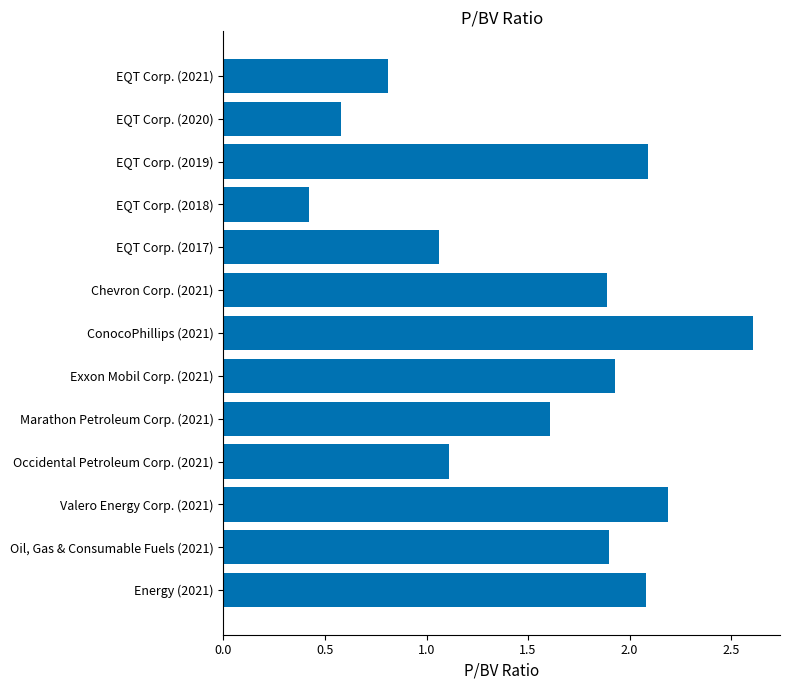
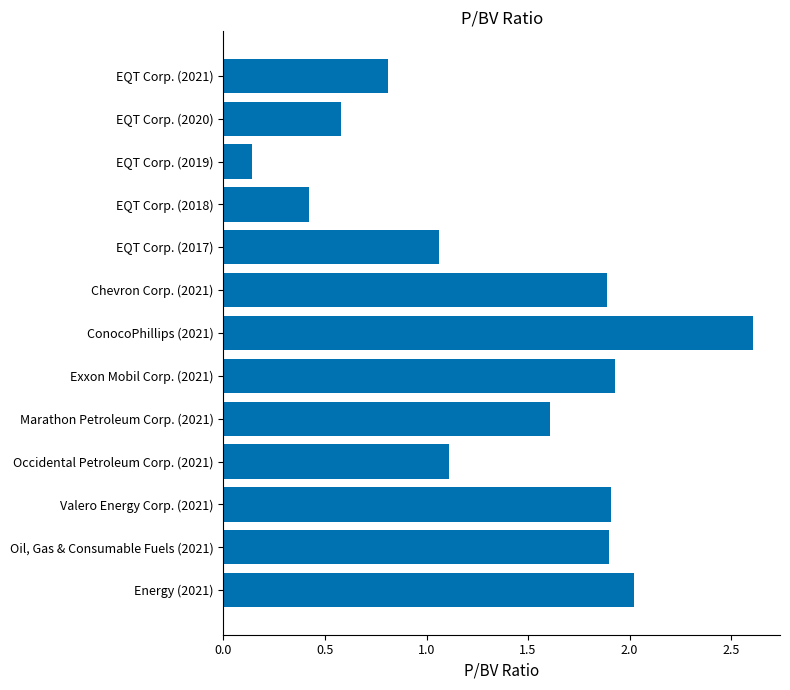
EQT Corp. (2019): 2.09 -> 0.14
Valero Energy Corp. (2021): 2.19 -> 1.91
Energy (2021): 2.08 -> 2.02
